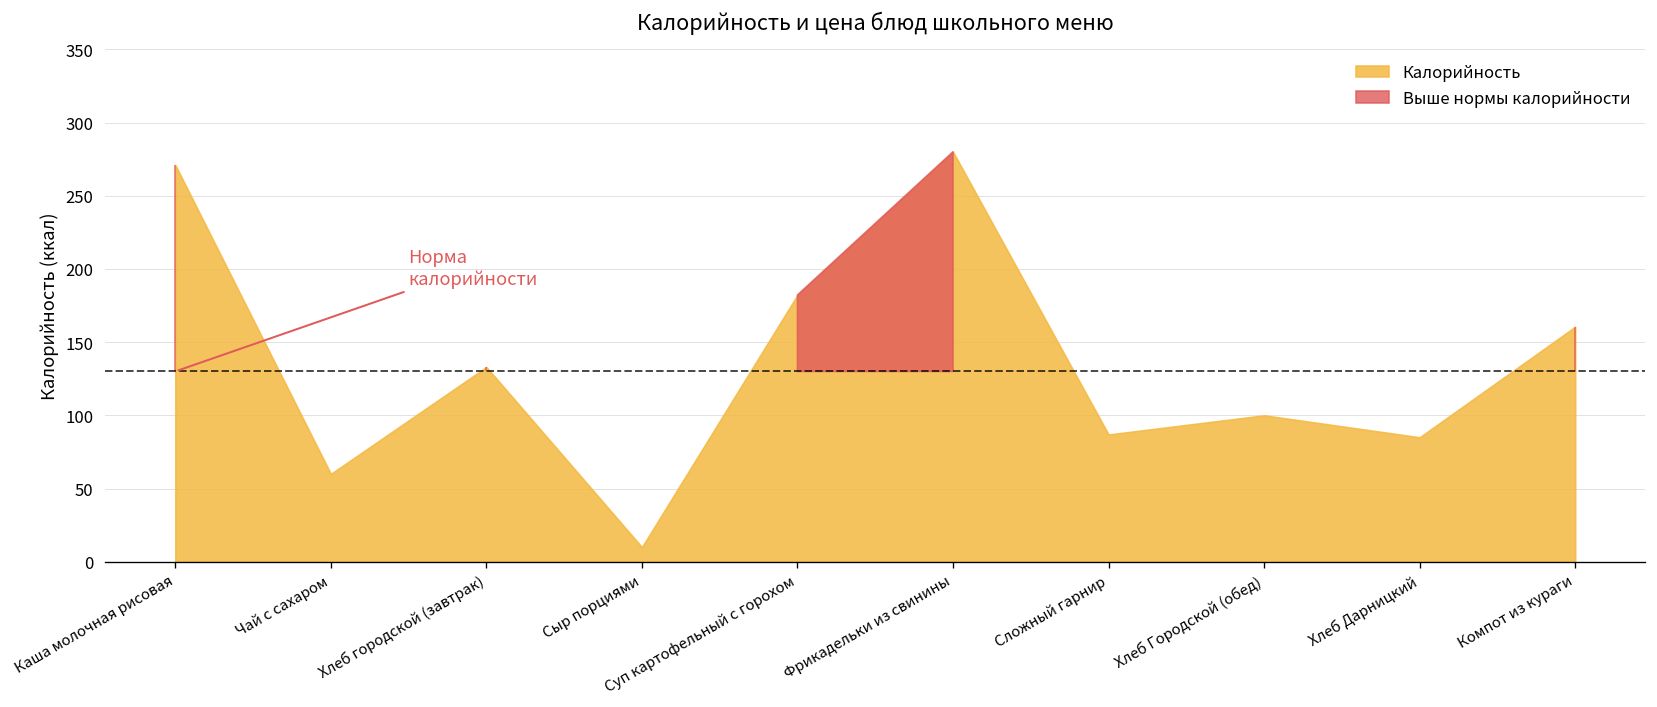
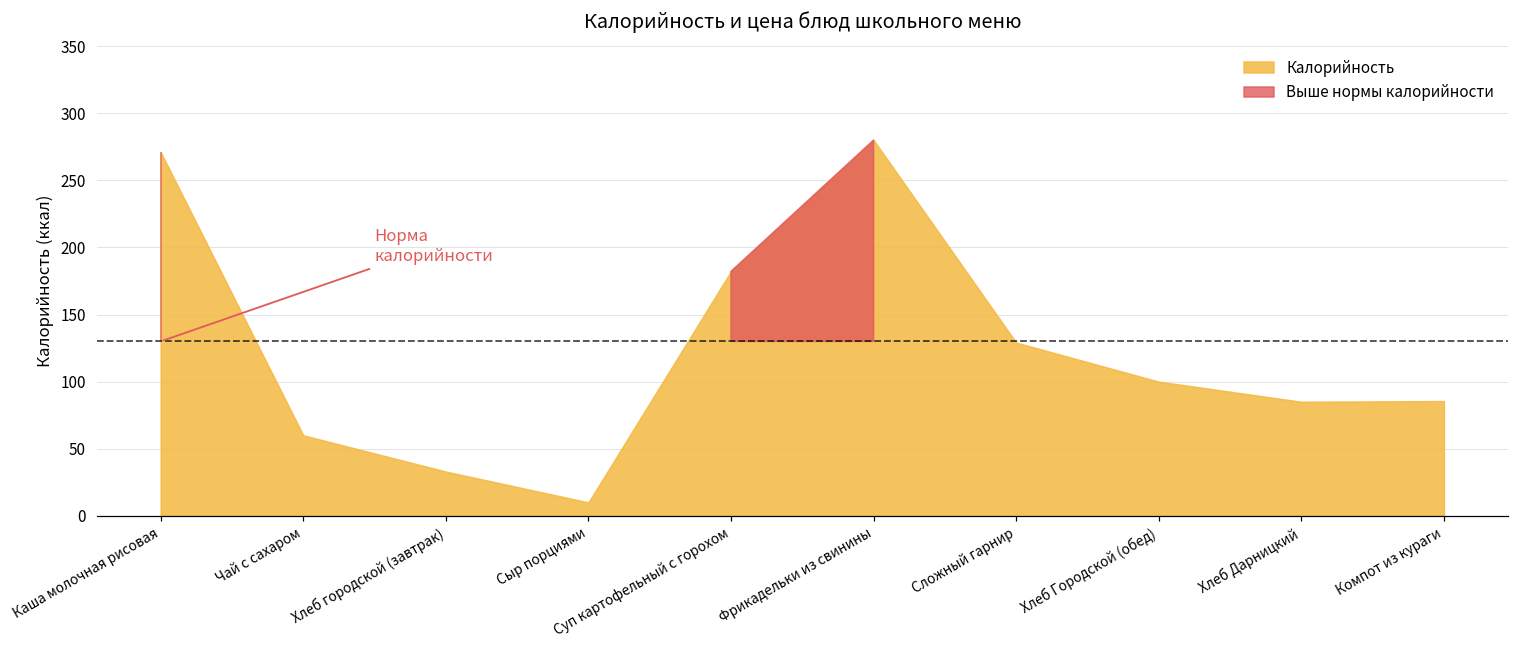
Хлеб городской (завтрак): 133 -> 33
Сложный гарнир: 87 -> 129
Компот из кураги: 161 -> 86
